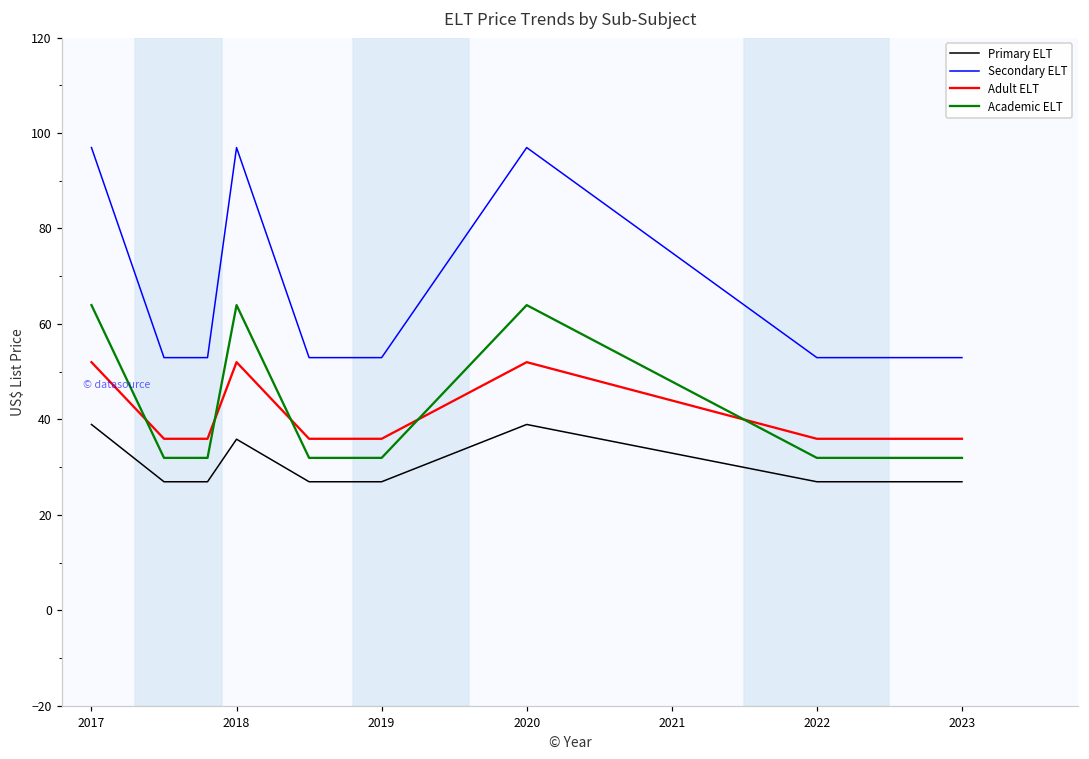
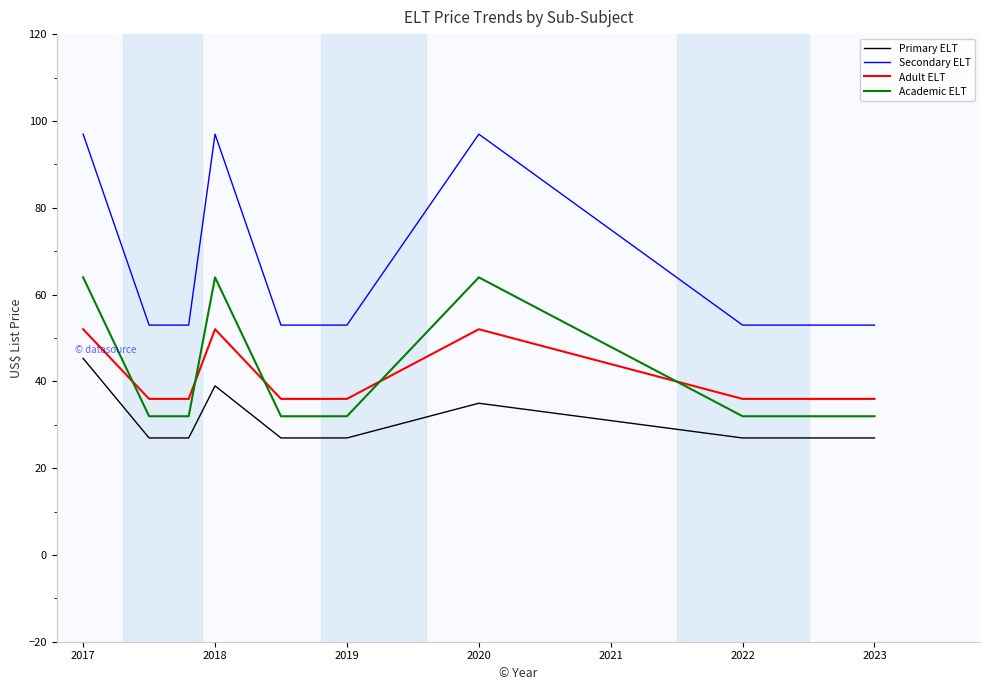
Primary ELT, 2017: 39 -> 45
Primary ELT, 2018: 36 -> 39
Primary ELT, 2020: 39 -> 35
